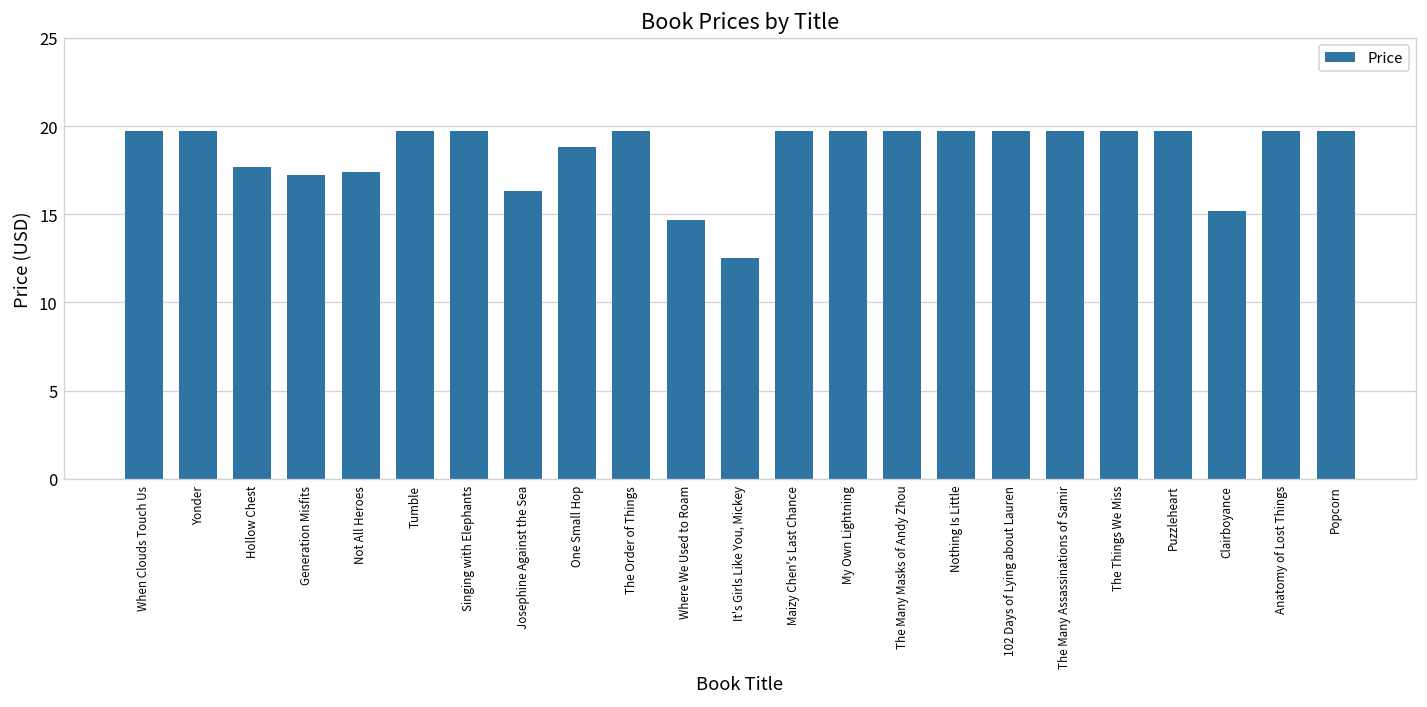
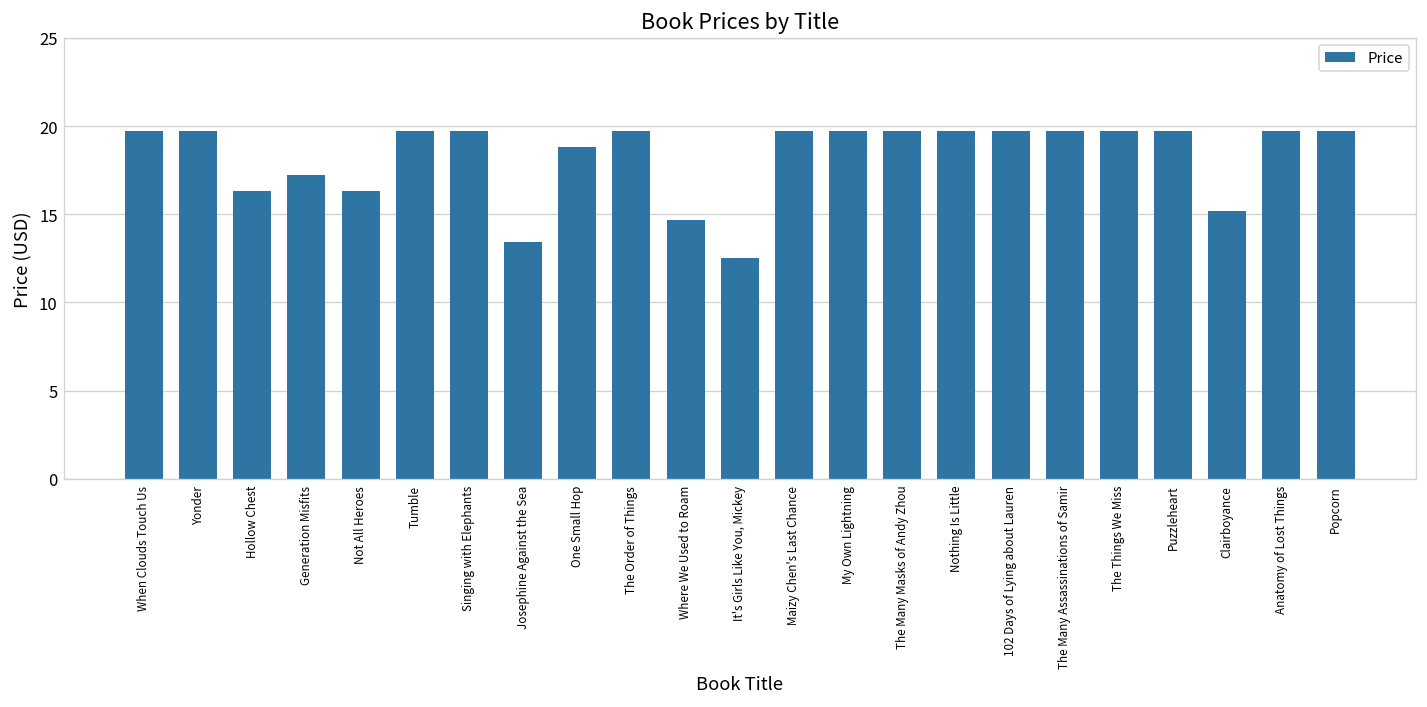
Hollow Chest: 17.7 -> 16.3
Not All Heroes: 17.4 -> 16.3
Josephine Against the Sea: 16.3 -> 13.4
